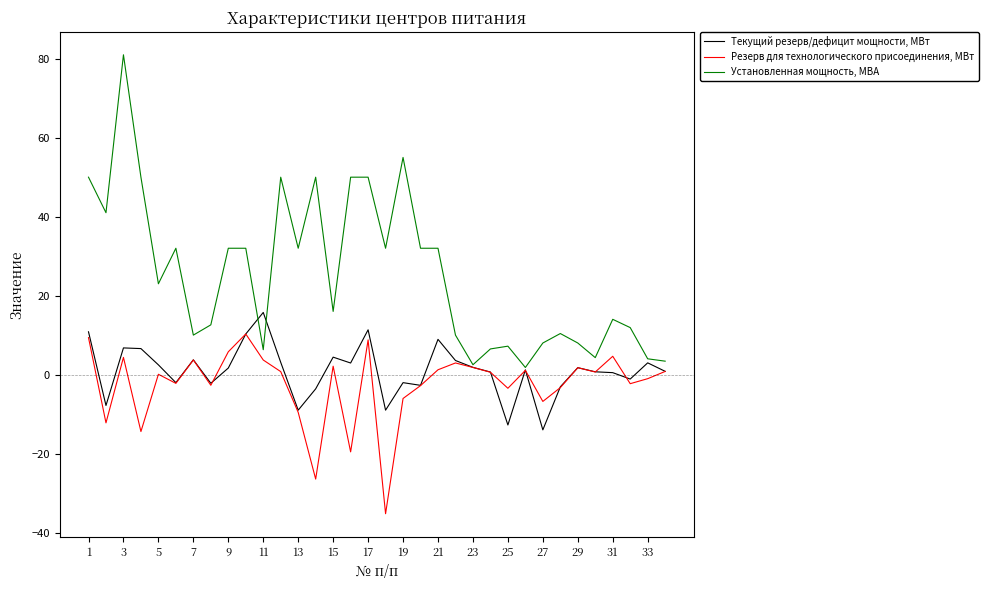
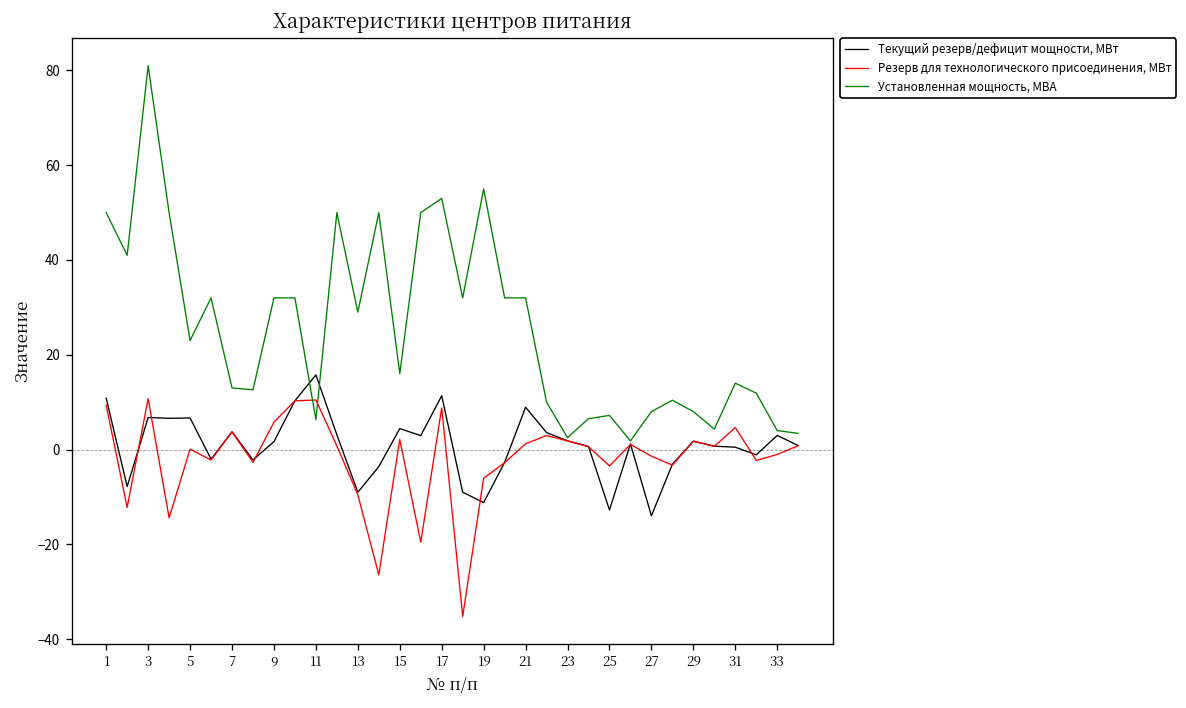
Резерв для технологического присоединения, МВт, 3: 4 -> 11
Текущий резерв/дефицит мощности, МВт, 5: 2 -> 7
Установленная мощность, МВА, 7: 10 -> 13
Резерв для технологического присоединения, МВт, 11: 4 -> 10
Установленная мощность, МВА, 13: 32 -> 29
Установленная мощность, МВА, 17: 50 -> 53
Текущий резерв/дефицит мощности, МВт, 19: -2 -> -11
Резерв для технологического присоединения, МВт, 27: -7 -> -1
